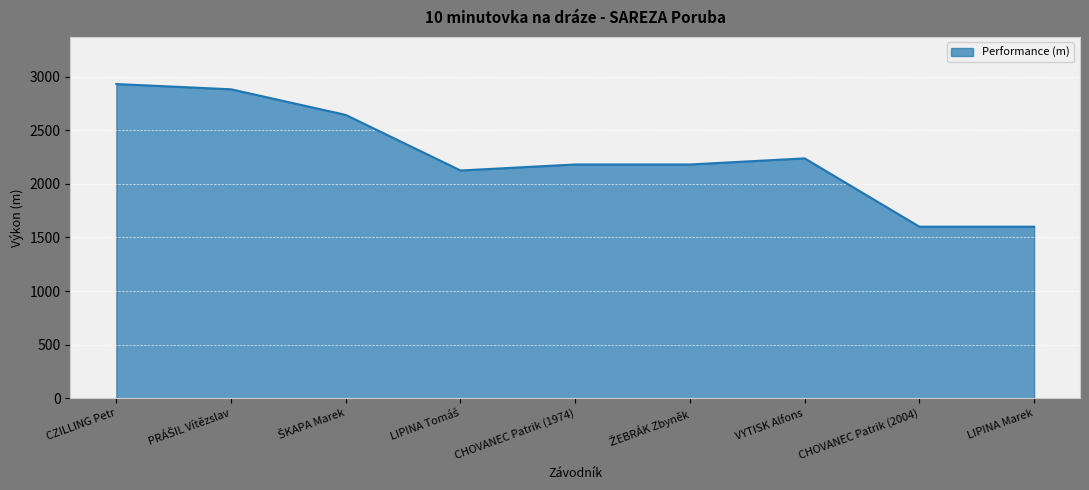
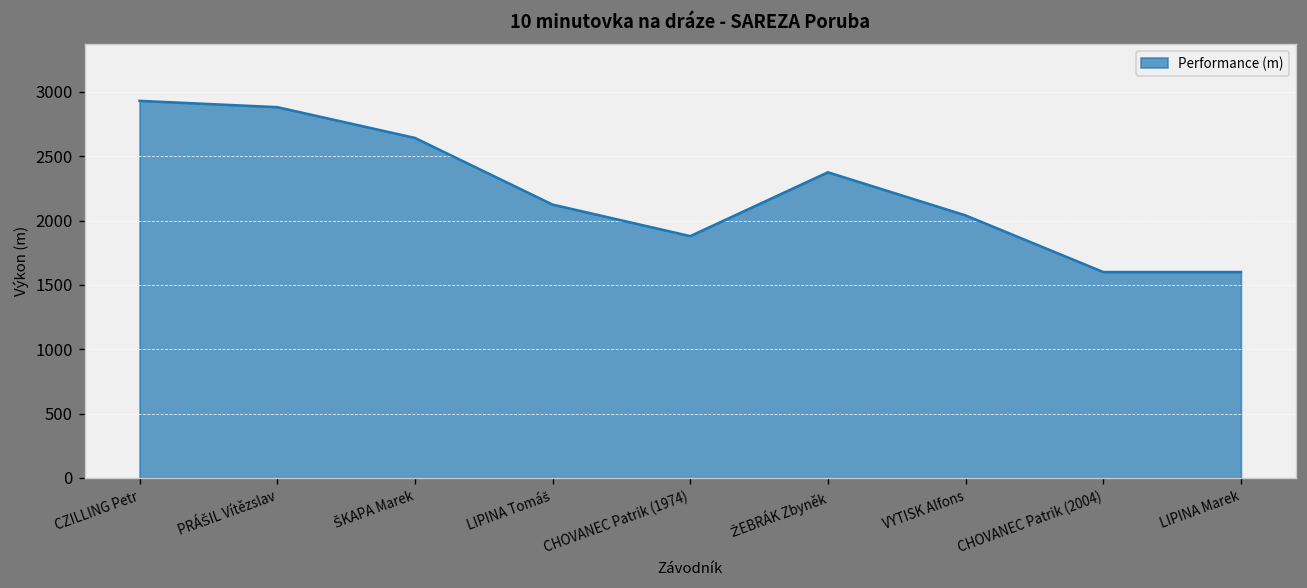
CHOVANEC Patrik (1974): 2180 -> 1880
ŽEBRÁK Zbyněk: 2180 -> 2380
VYTISK Alfons: 2240 -> 2040
